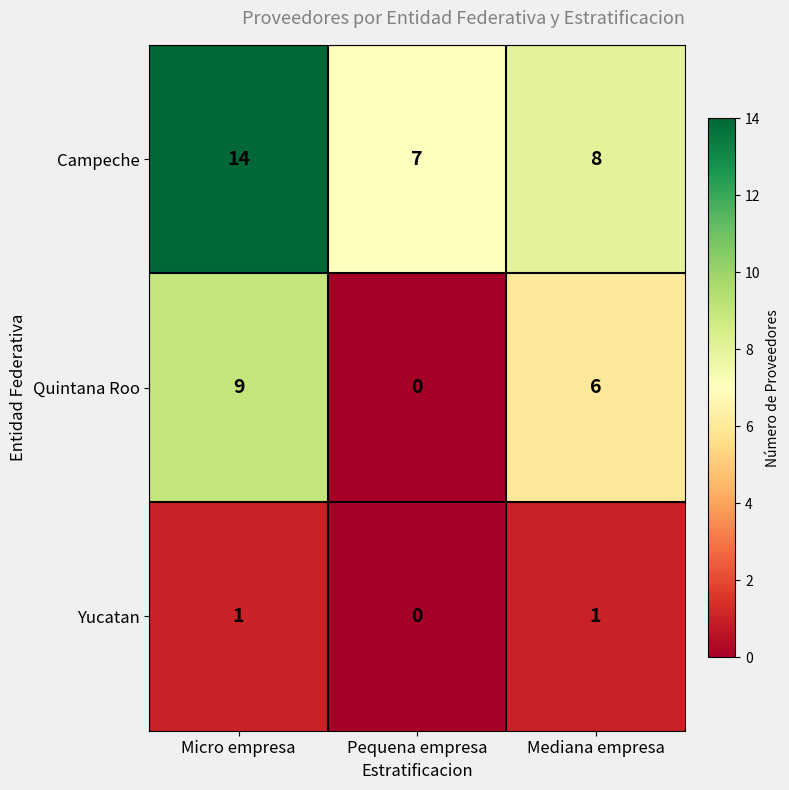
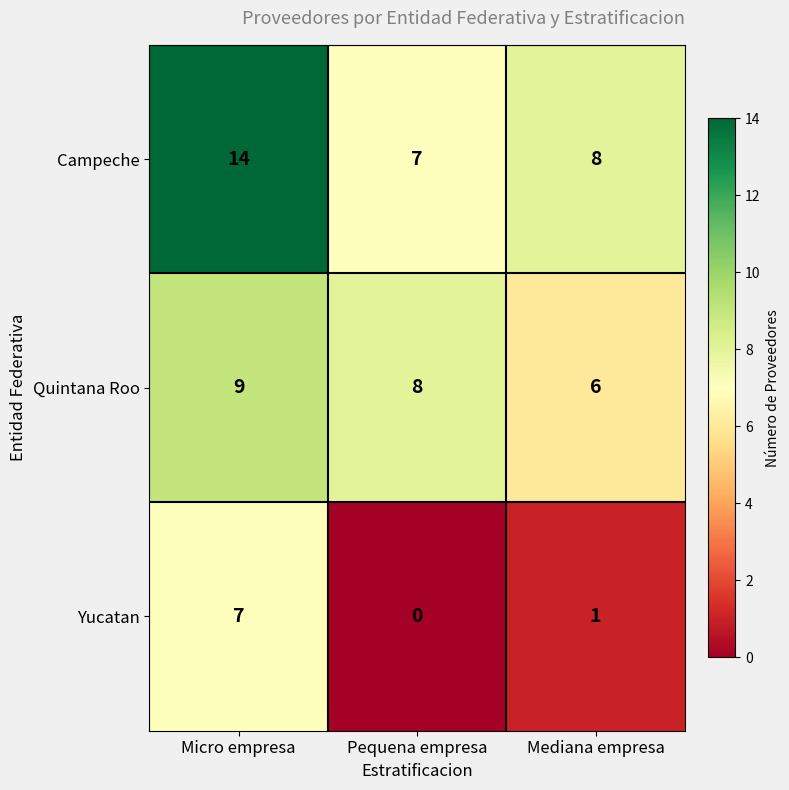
Quintana Roo, Pequena empresa: 0 -> 8
Yucatan, Micro empresa: 1 -> 7
